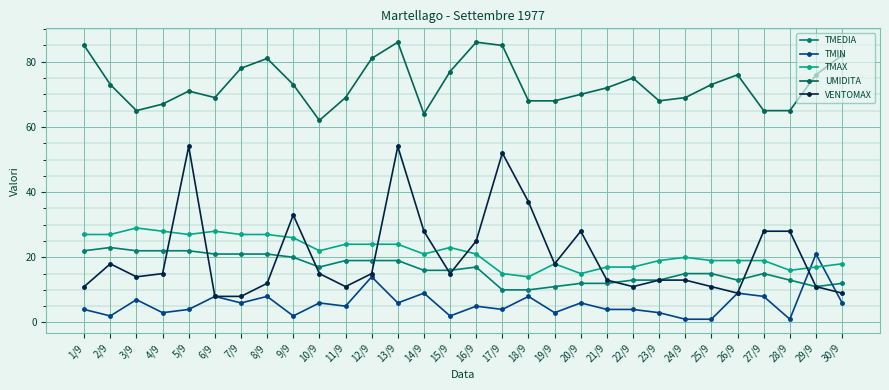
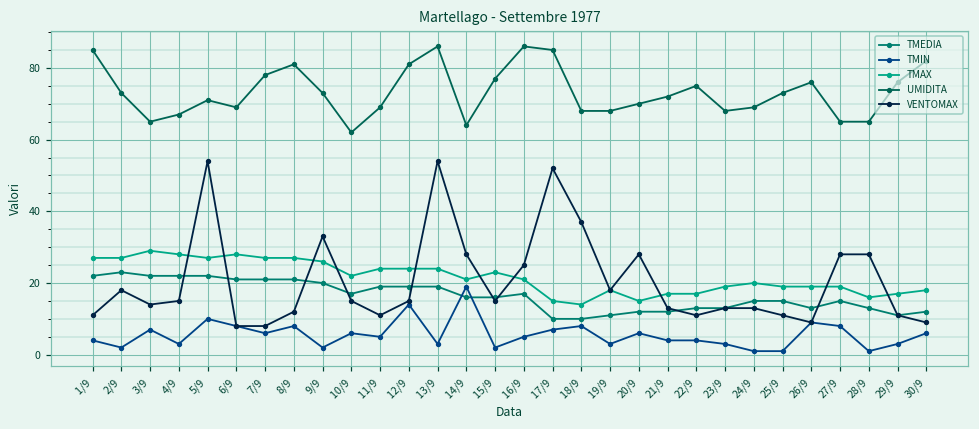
TMIN, 5/9: 4 -> 10
TMIN, 13/9: 6 -> 3
TMIN, 14/9: 9 -> 19
TMIN, 17/9: 4 -> 7
TMIN, 29/9: 21 -> 3
